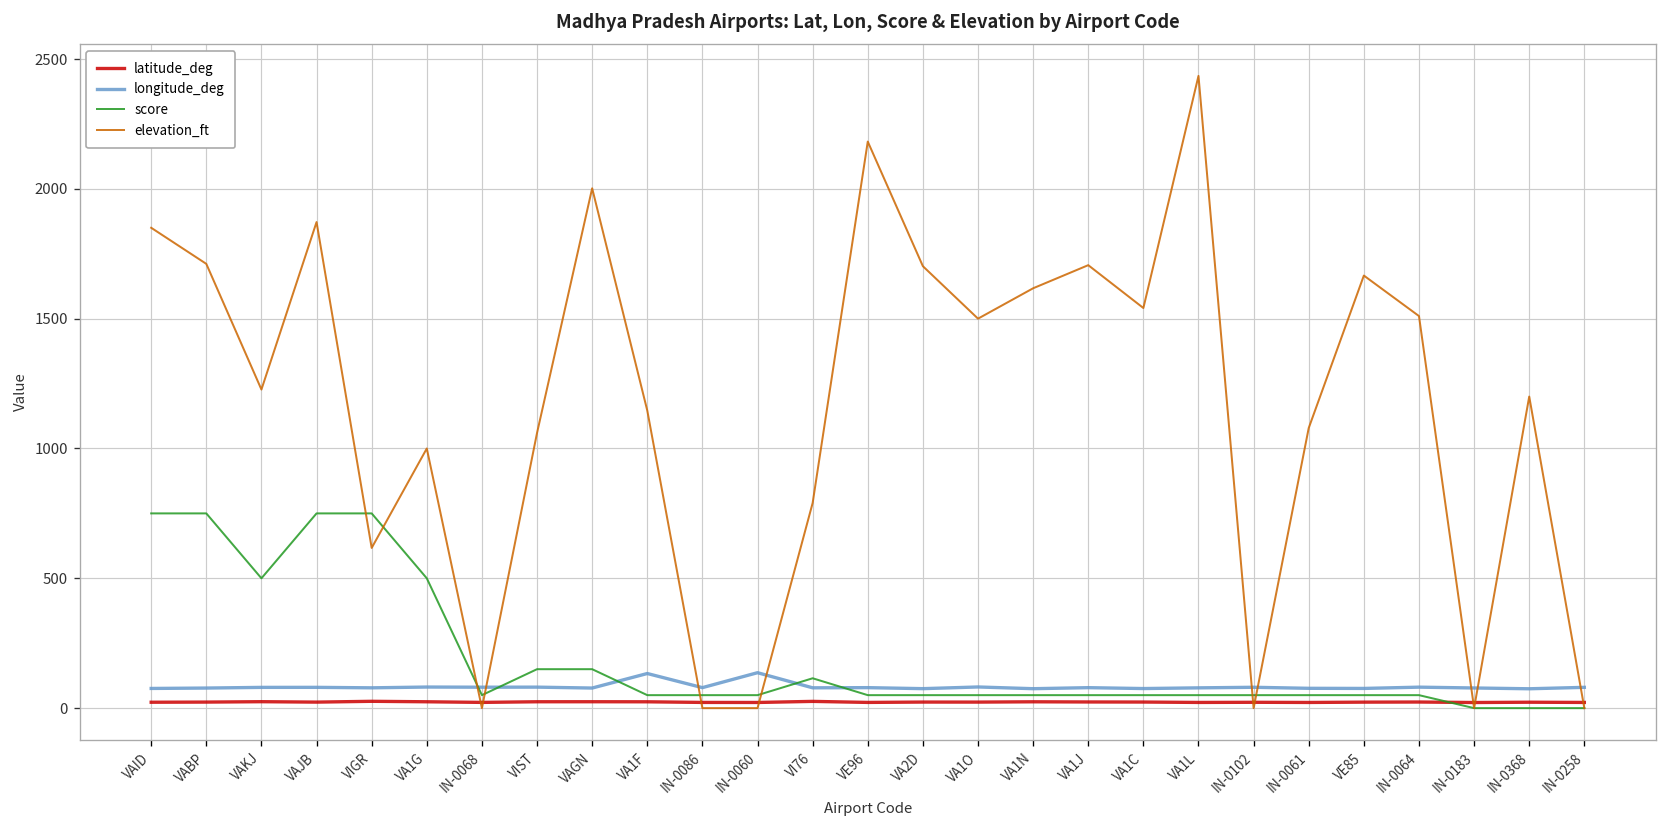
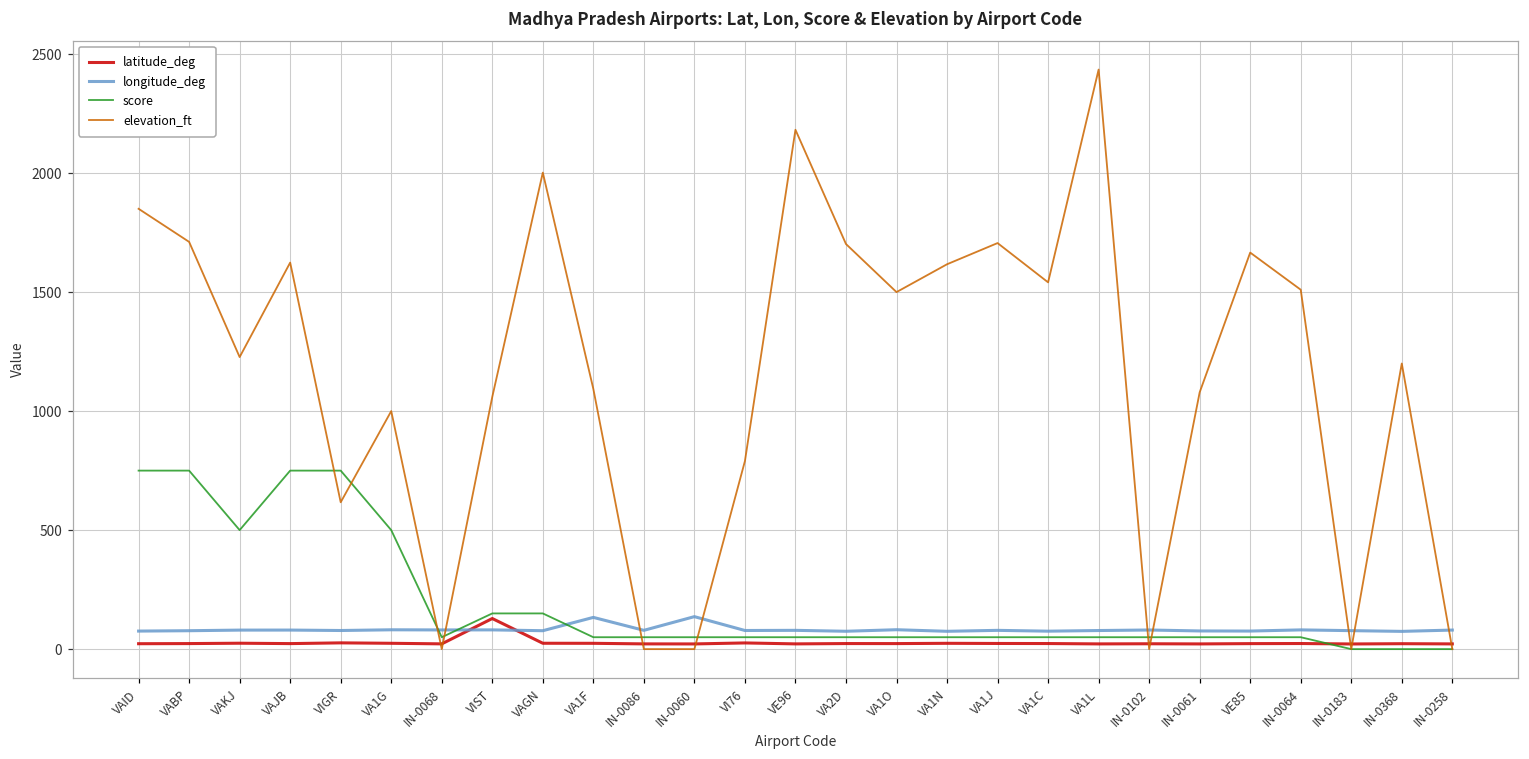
elevation_ft, VAJB: 1870 -> 1620
latitude_deg, VIST: 20 -> 130
elevation_ft, VA1F: 1150 -> 1090
score, VI76: 120 -> 50
